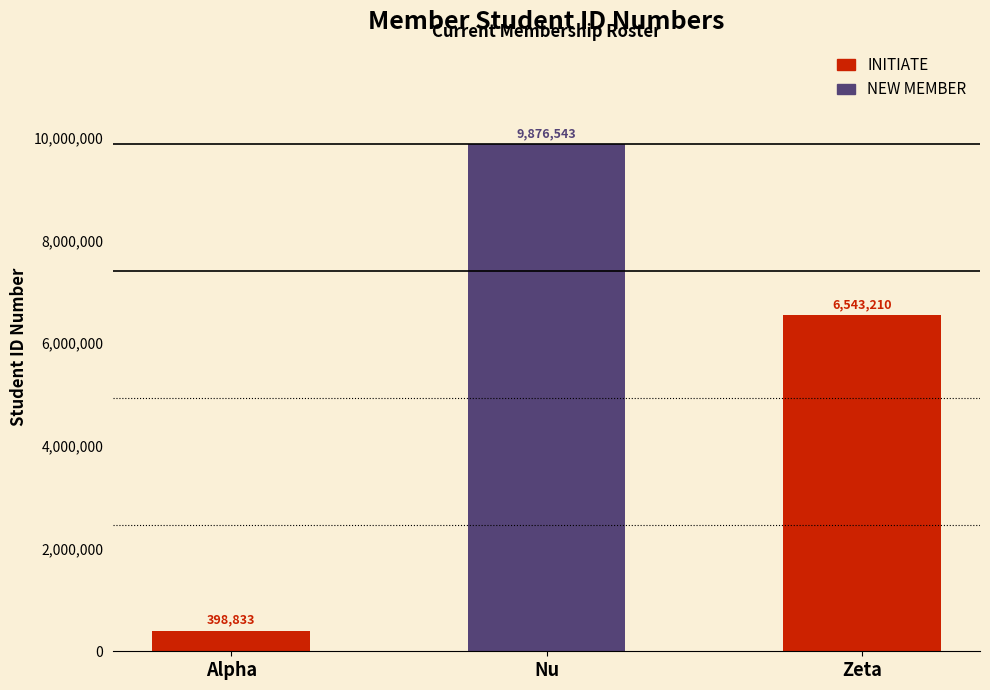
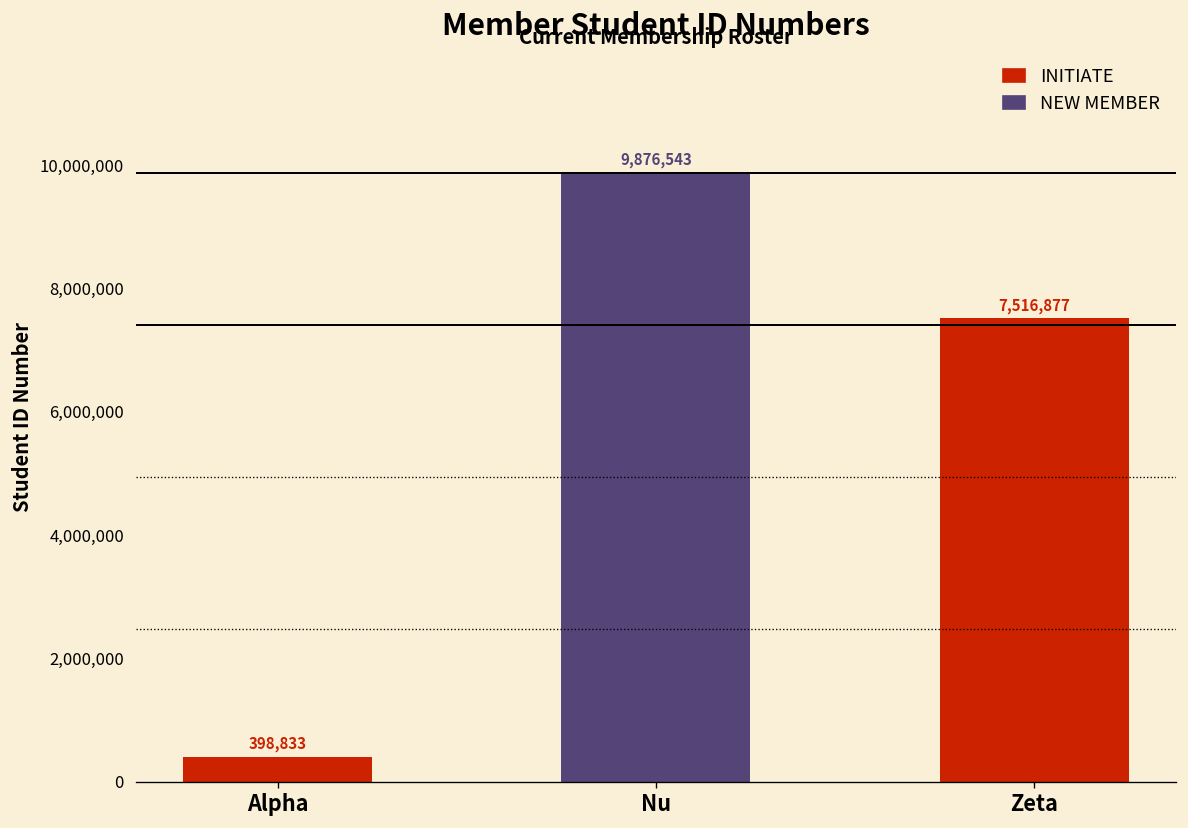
Zeta: 6,543,210 -> 7,516,877
